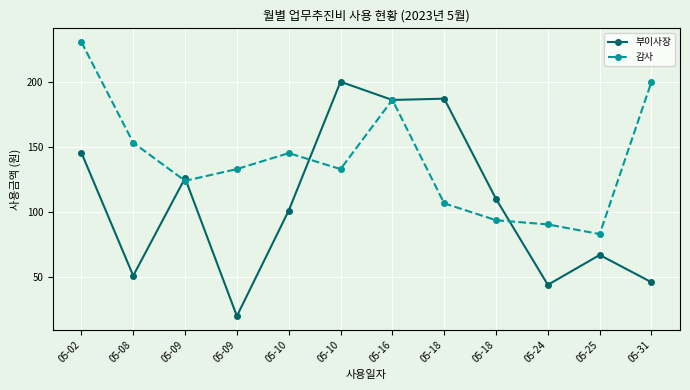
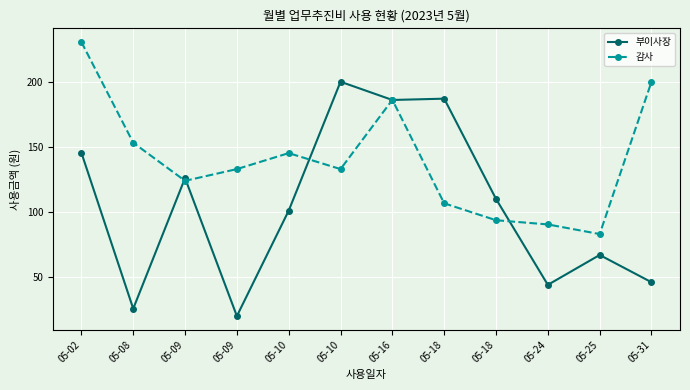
부이사장, 05-08: 51 -> 26
